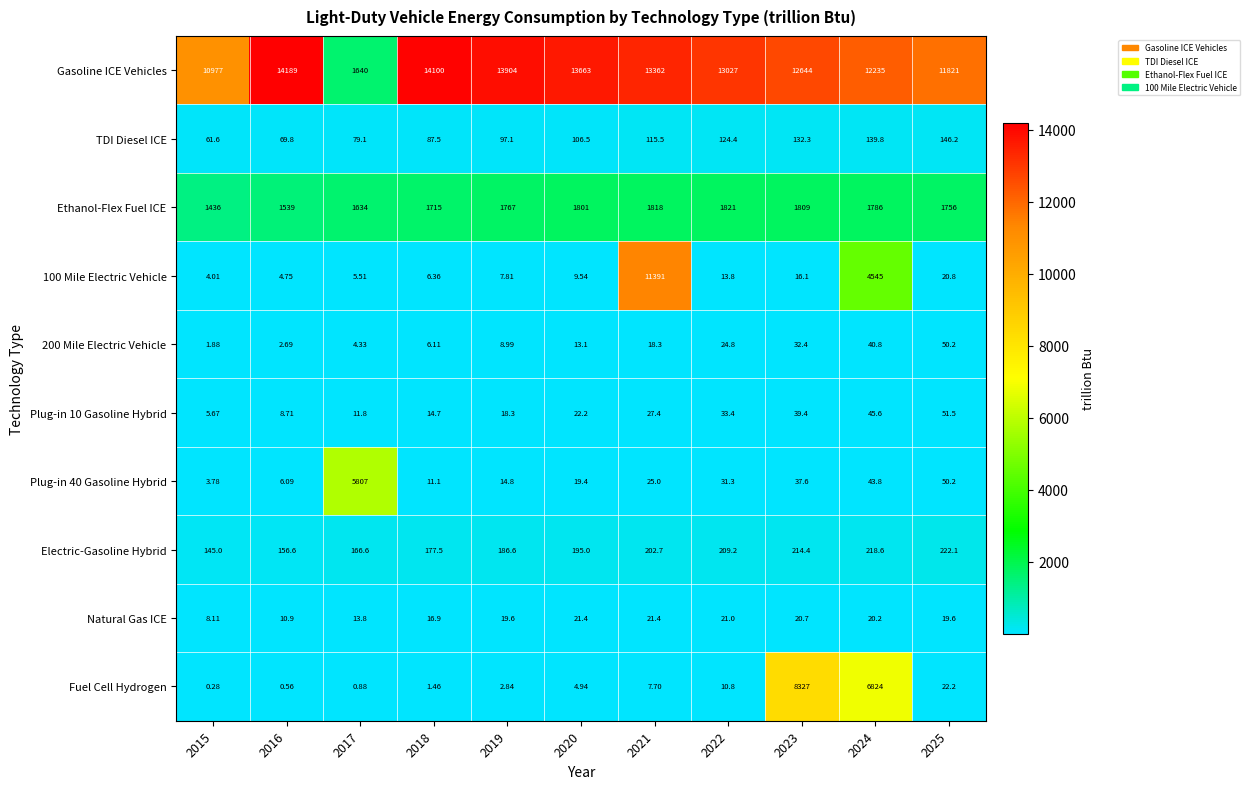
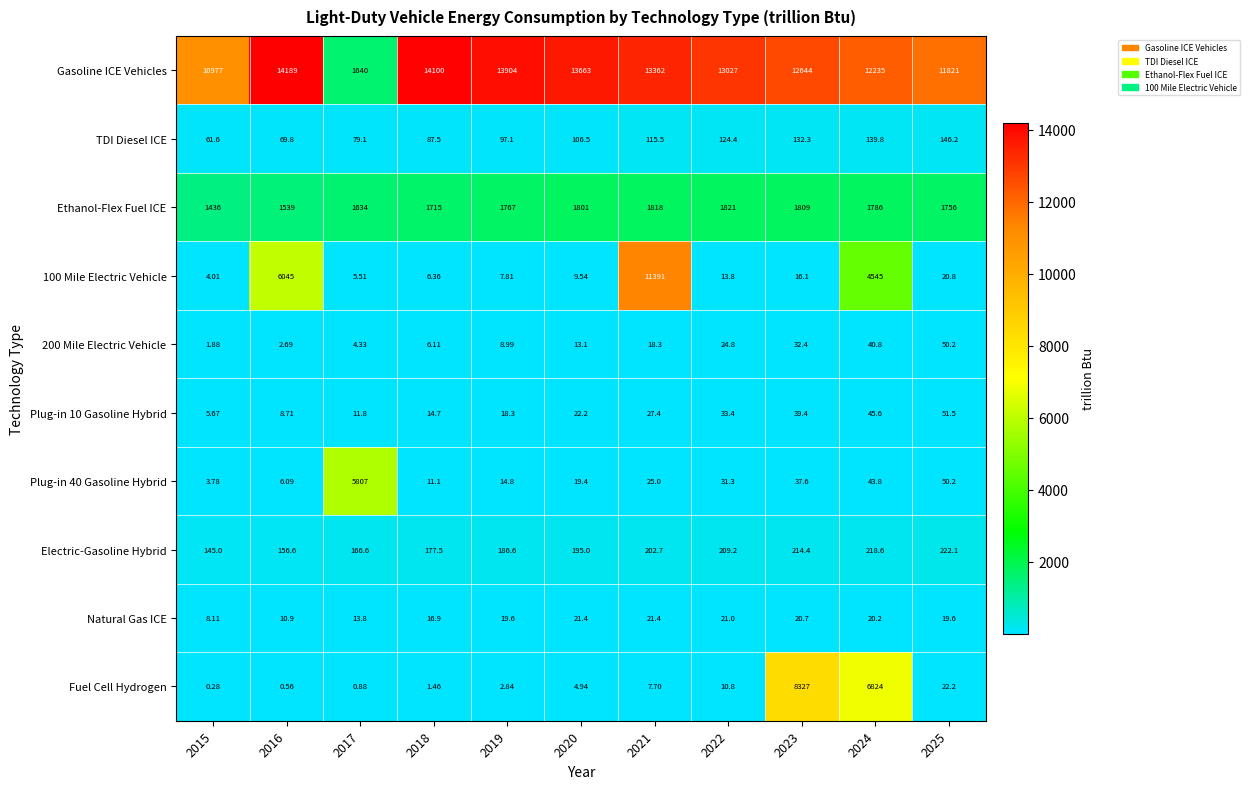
100 Mile Electric Vehicle, 2016: 4.75 -> 6045
